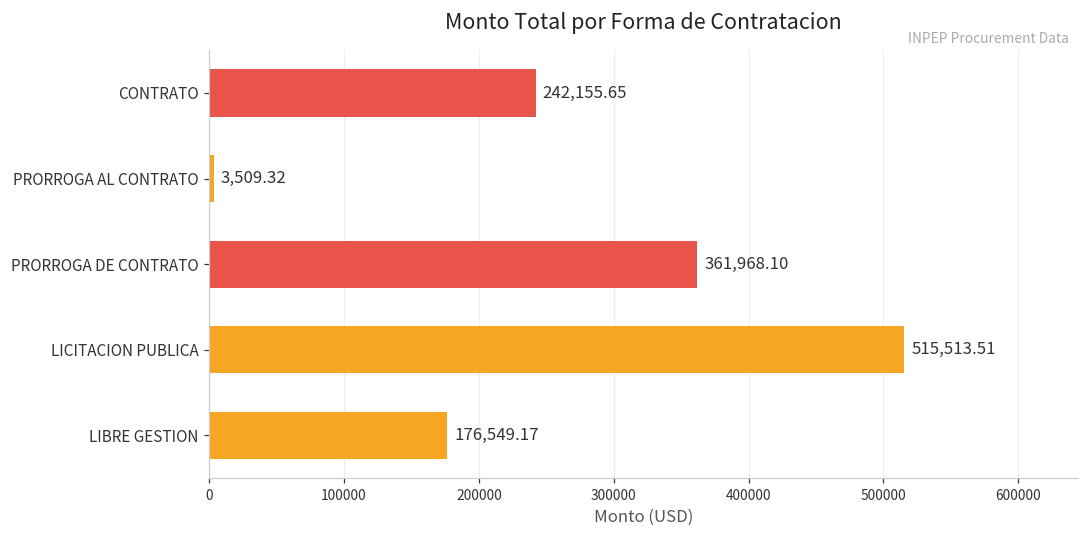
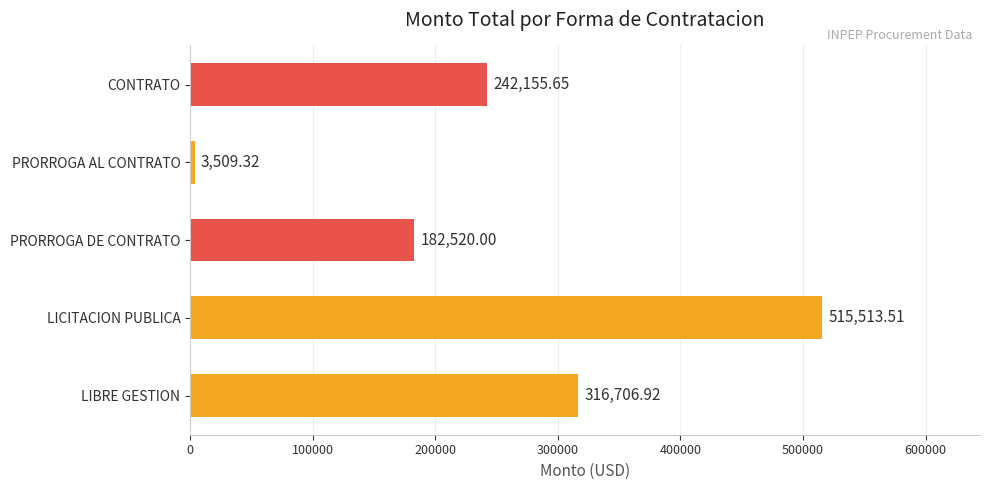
PRORROGA DE CONTRATO: 361,968.10 -> 182,520.00
LIBRE GESTION: 176,549.17 -> 316,706.92
